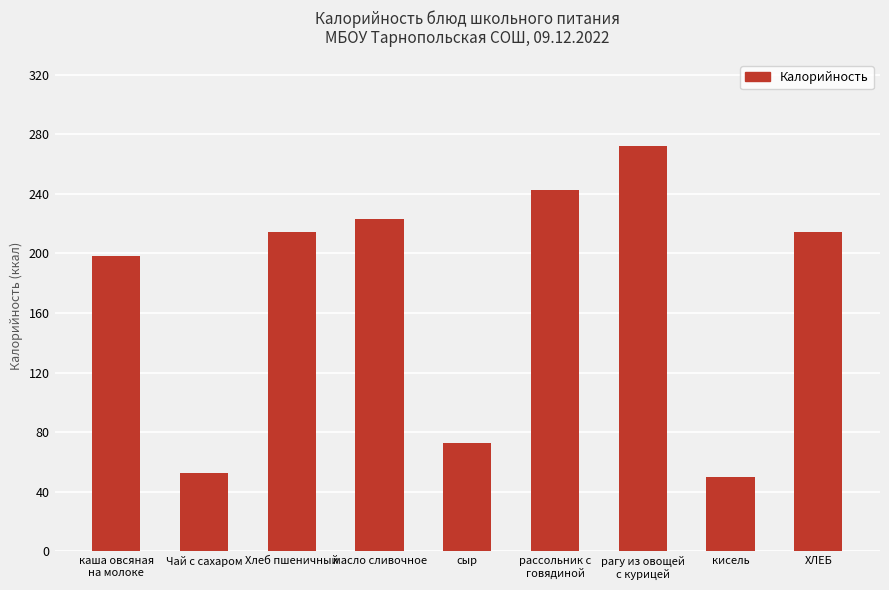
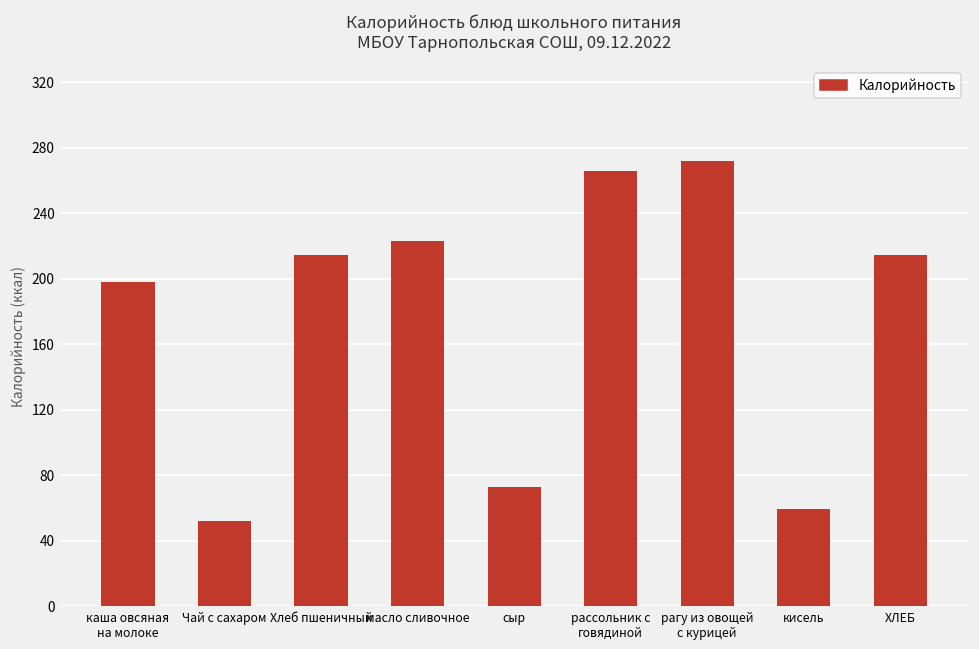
рассольник с говядиной: 243 -> 266
кисель: 50 -> 60
